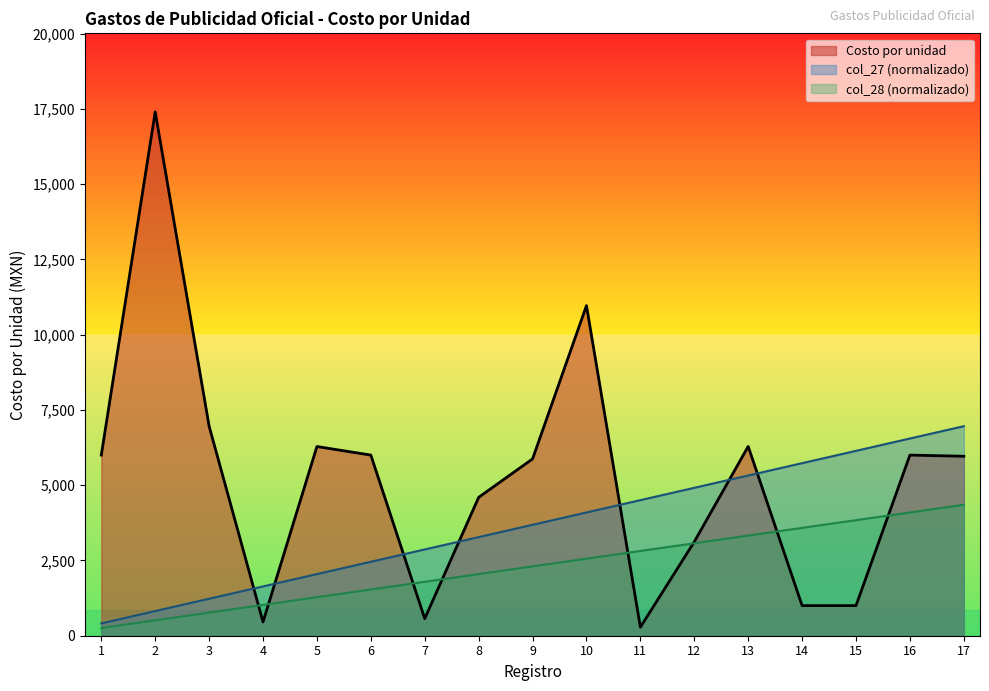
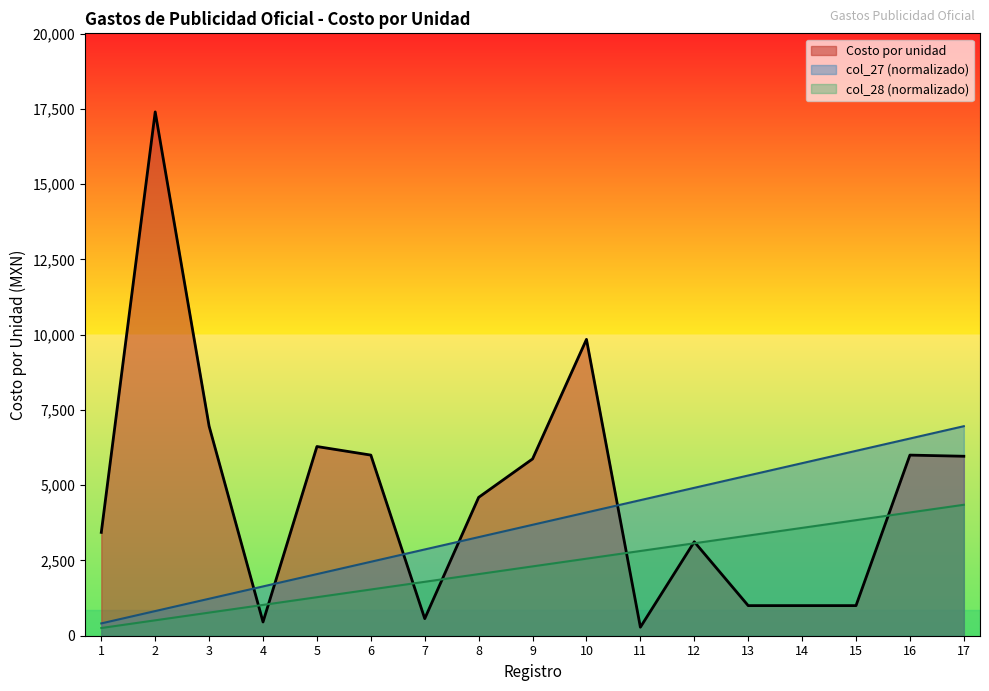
Costo por unidad, 1: 6,000 -> 3,400
Costo por unidad, 10: 11,000 -> 9,800
Costo por unidad, 13: 6,300 -> 1,000
